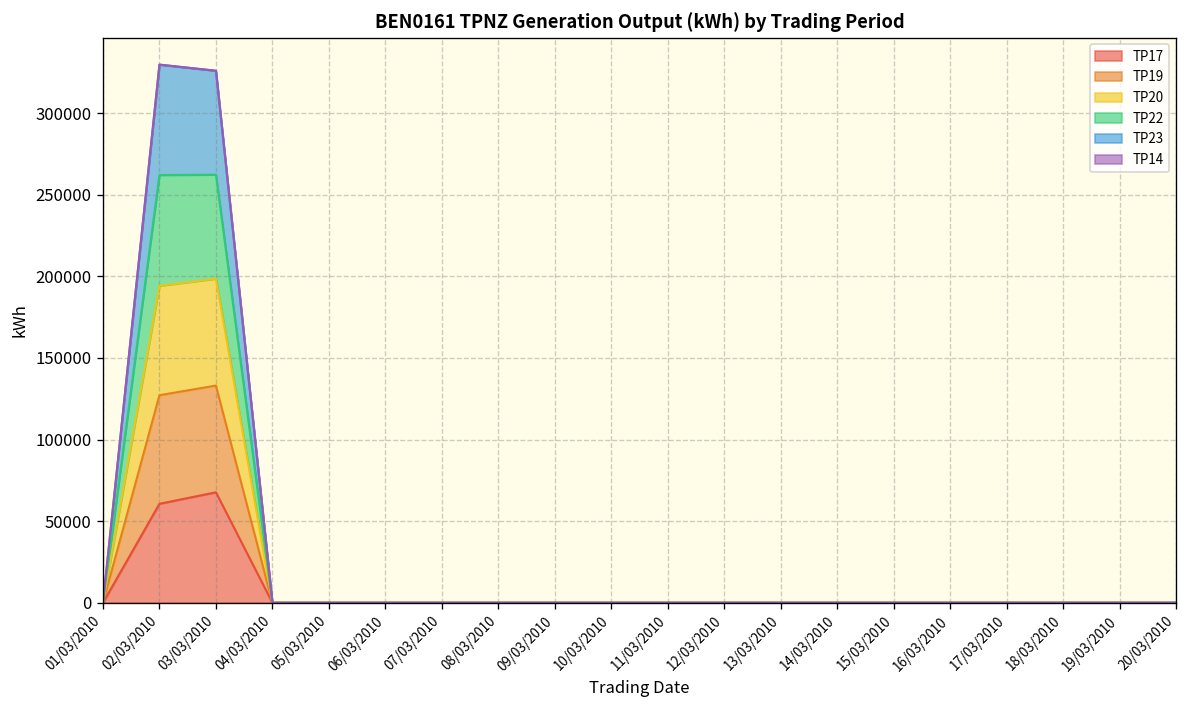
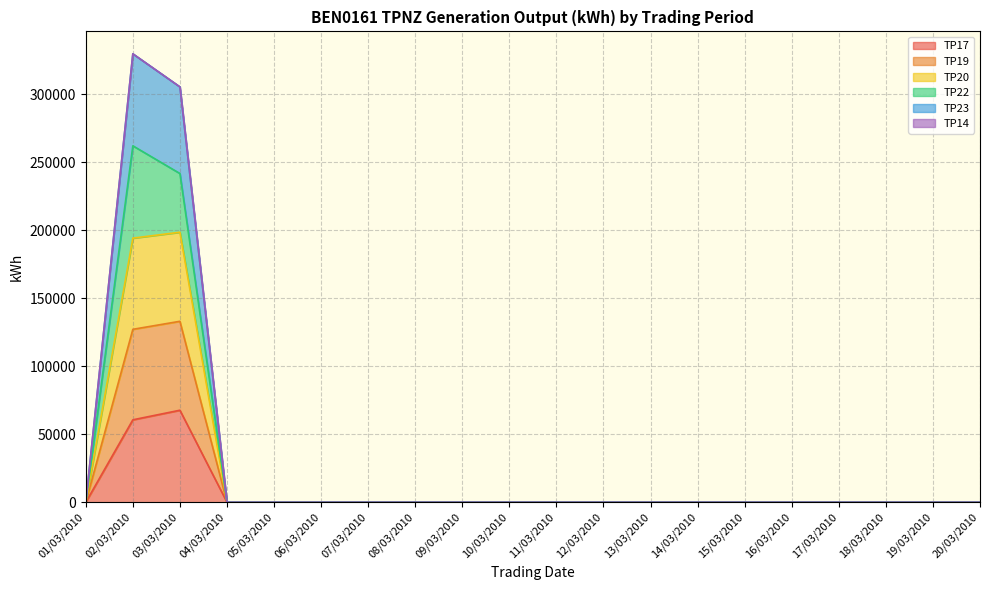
TP22, 03/03/2010: 64000 -> 43000
